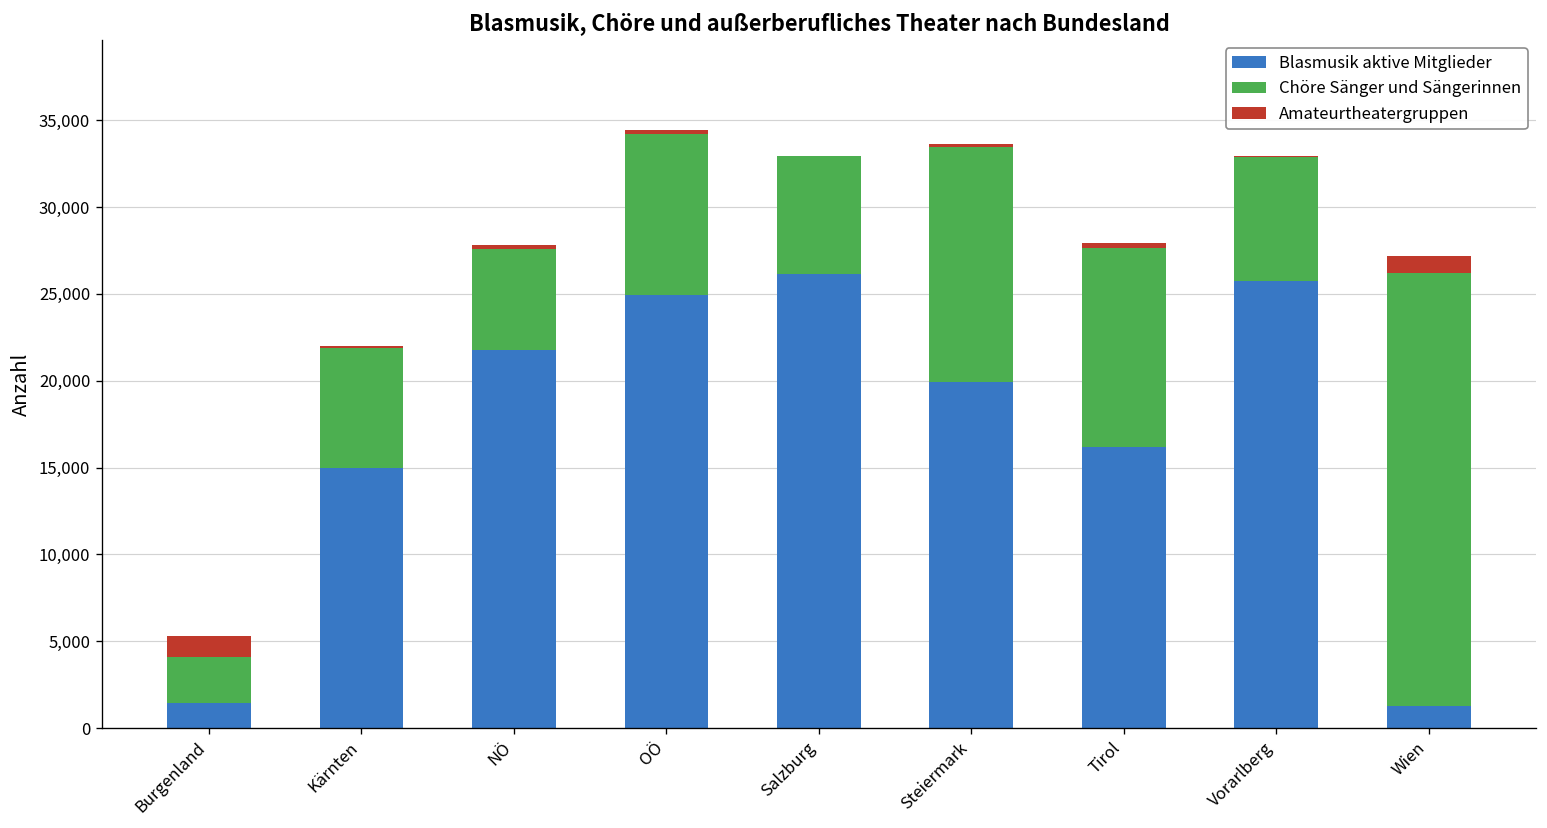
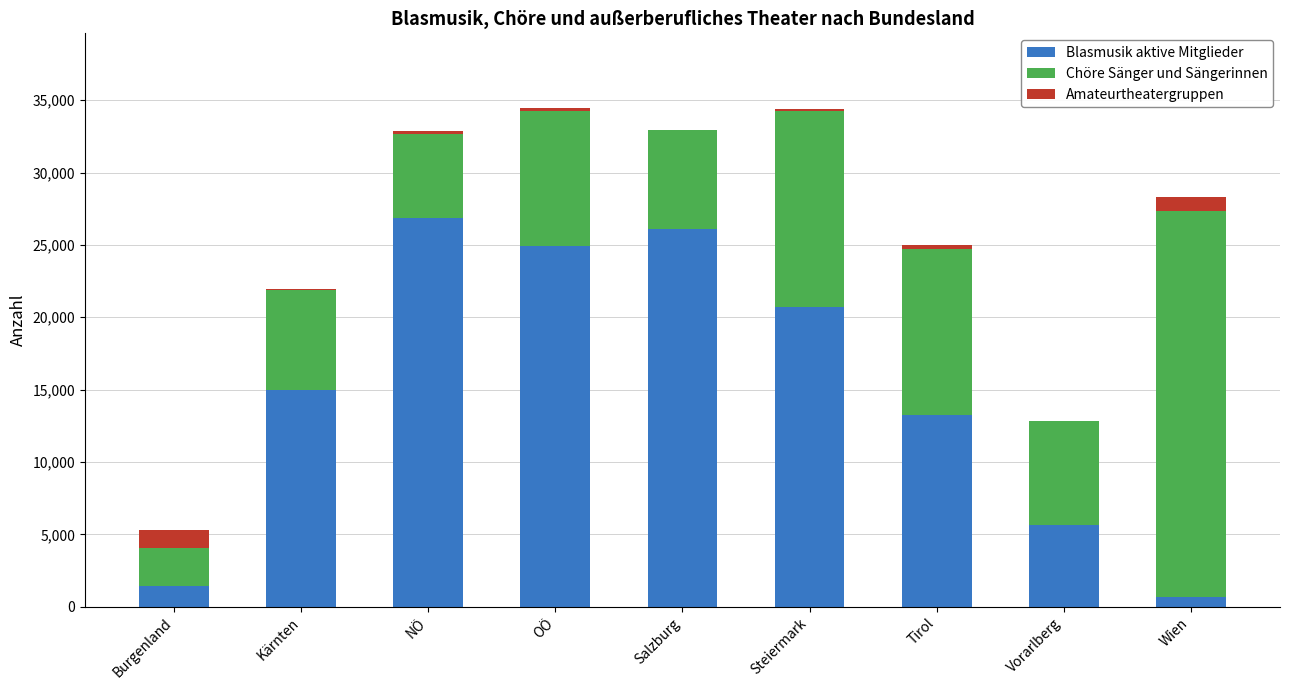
Blasmusik aktive Mitglieder, NÖ: 21,800 -> 26,800
Blasmusik aktive Mitglieder, Steiermark: 19,900 -> 20,700
Blasmusik aktive Mitglieder, Tirol: 16,200 -> 13,300
Blasmusik aktive Mitglieder, Vorarlberg: 25,800 -> 5,700
Blasmusik aktive Mitglieder, Wien: 1,200 -> 700
Chöre Sänger und Sängerinnen, Wien: 25,000 -> 26,700
